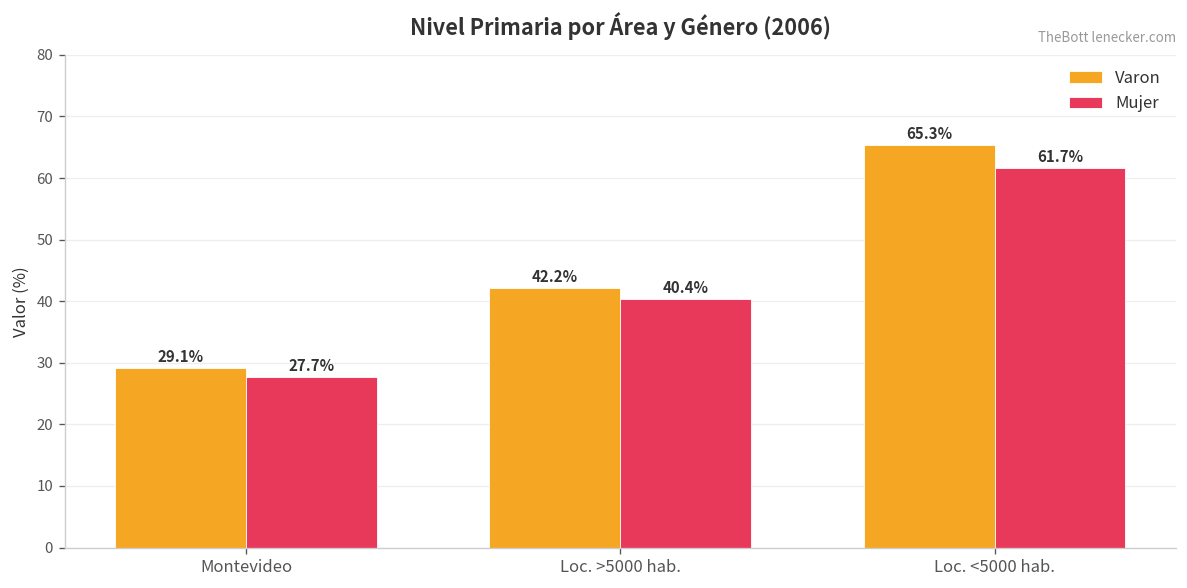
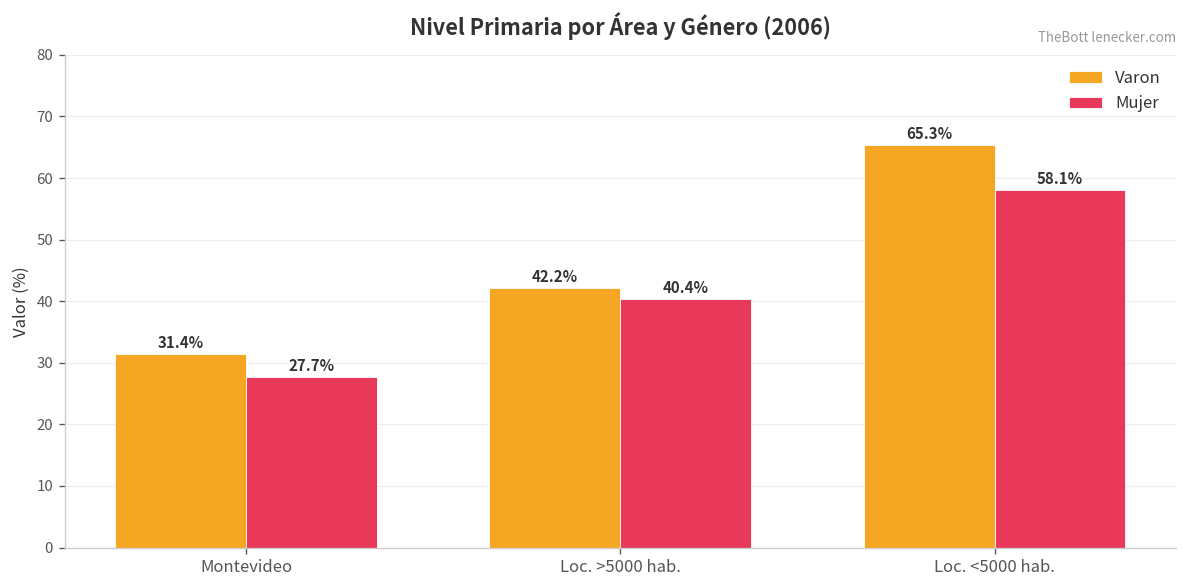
Varon, Montevideo: 29.1% -> 31.4%
Mujer, Loc. <5000 hab.: 61.7% -> 58.1%
